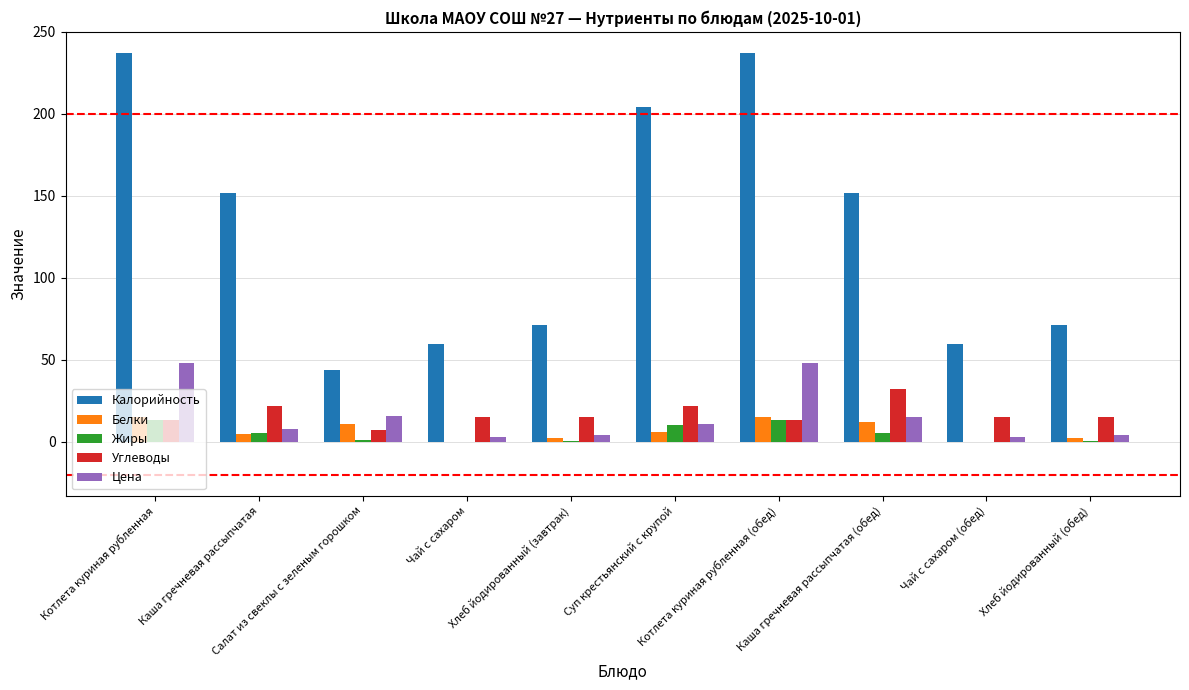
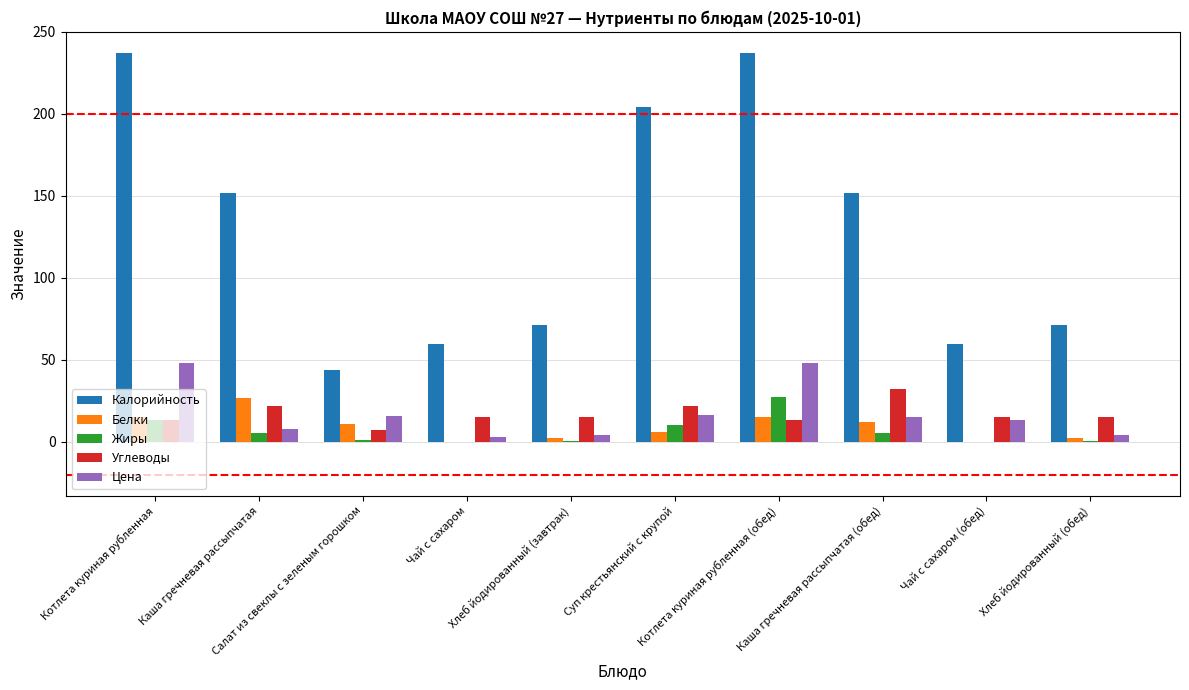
Белки, Каша гречневая рассыпчатая: 5 -> 27
Цена, Суп крестьянский с крупой: 11 -> 16
Жиры, Котлета куриная рубленная (обед): 14 -> 27
Цена, Чай с сахаром (обед): 3 -> 13
